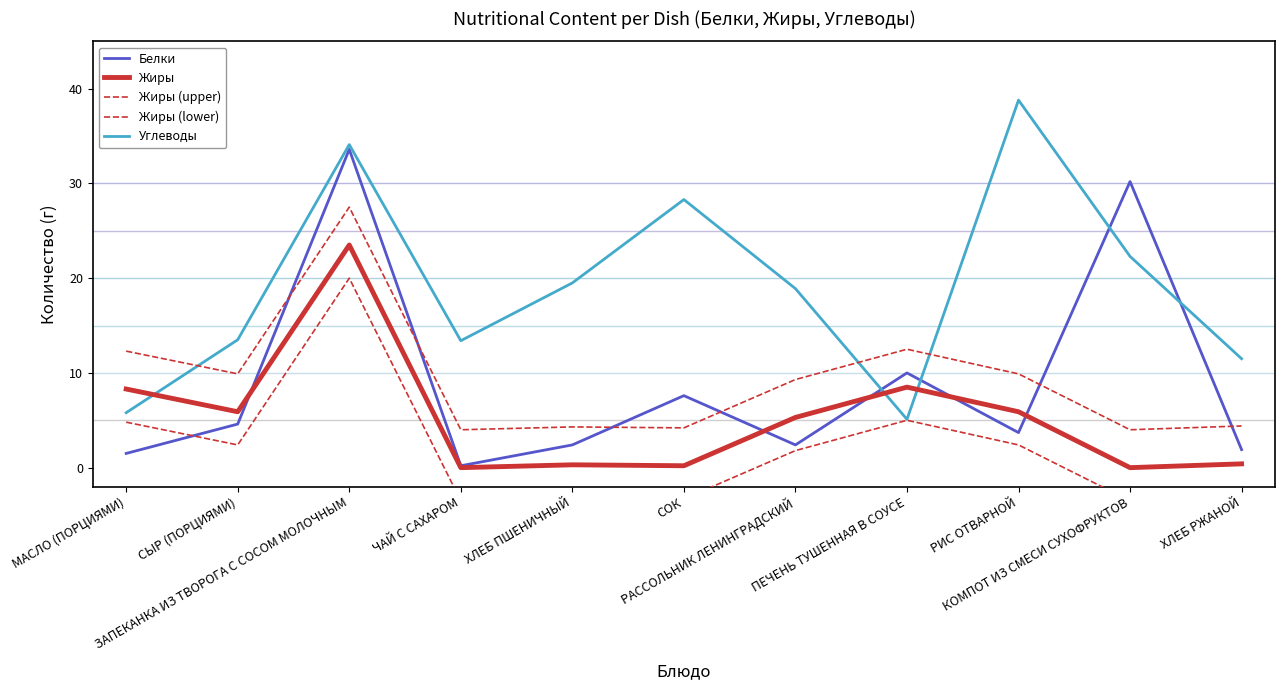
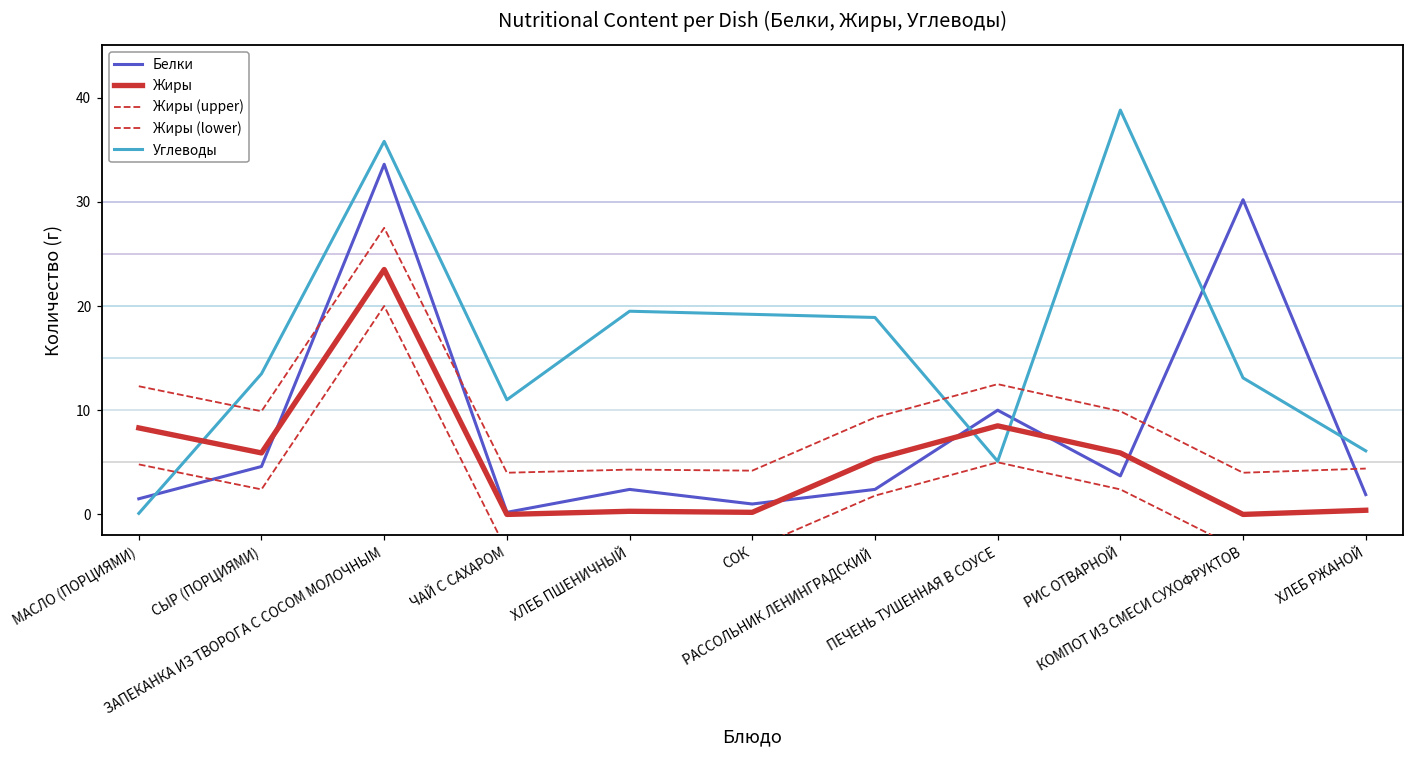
Углеводы, МАСЛО (ПОРЦИЯМИ): 6 -> 0
Углеводы, ЗАПЕКАНКА ИЗ ТВОРОГА С СОСОМ МОЛОЧНЫМ: 34 -> 36
Углеводы, ЧАЙ С САХАРОМ: 13 -> 11
Белки, СОК: 8 -> 1
Углеводы, СОК: 28 -> 19
Углеводы, КОМПОТ ИЗ СМЕСИ СУХОФРУКТОВ: 22 -> 13
Углеводы, ХЛЕБ РЖАНОЙ: 12 -> 6
